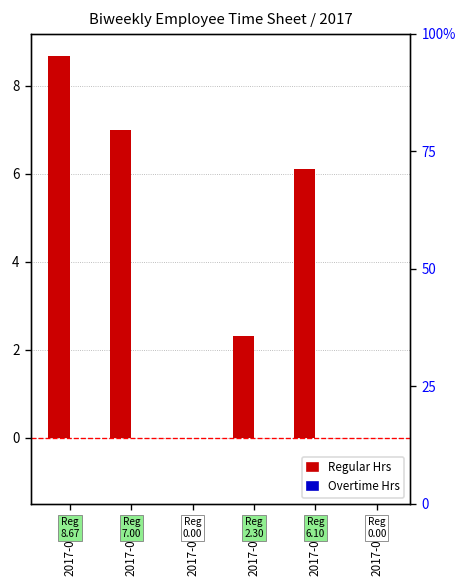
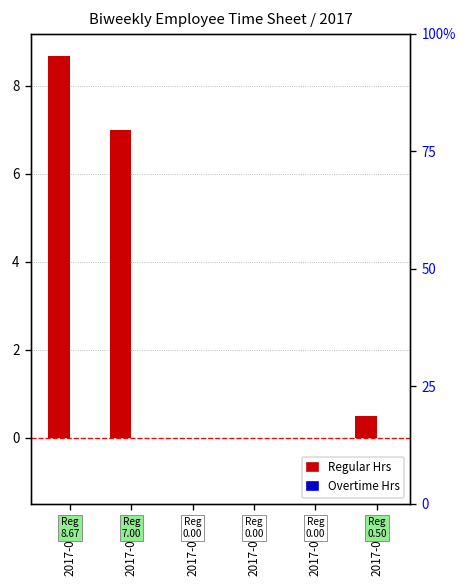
Regular Hrs, 2017-01-05: 2.30 -> 0.00
Regular Hrs, 2017-01-06: 6.10 -> 0.00
Regular Hrs, 2017-01-07: 0.00 -> 0.50
